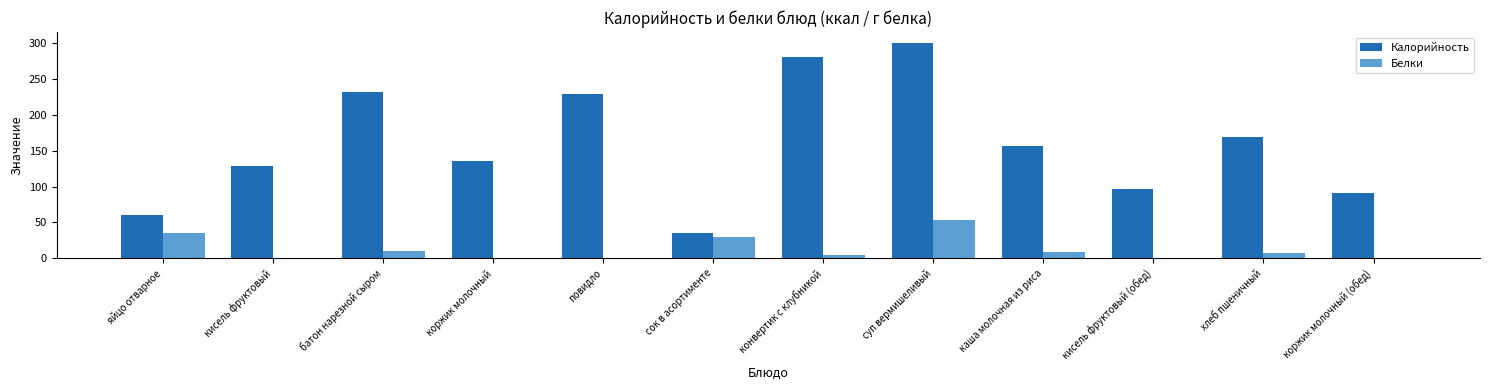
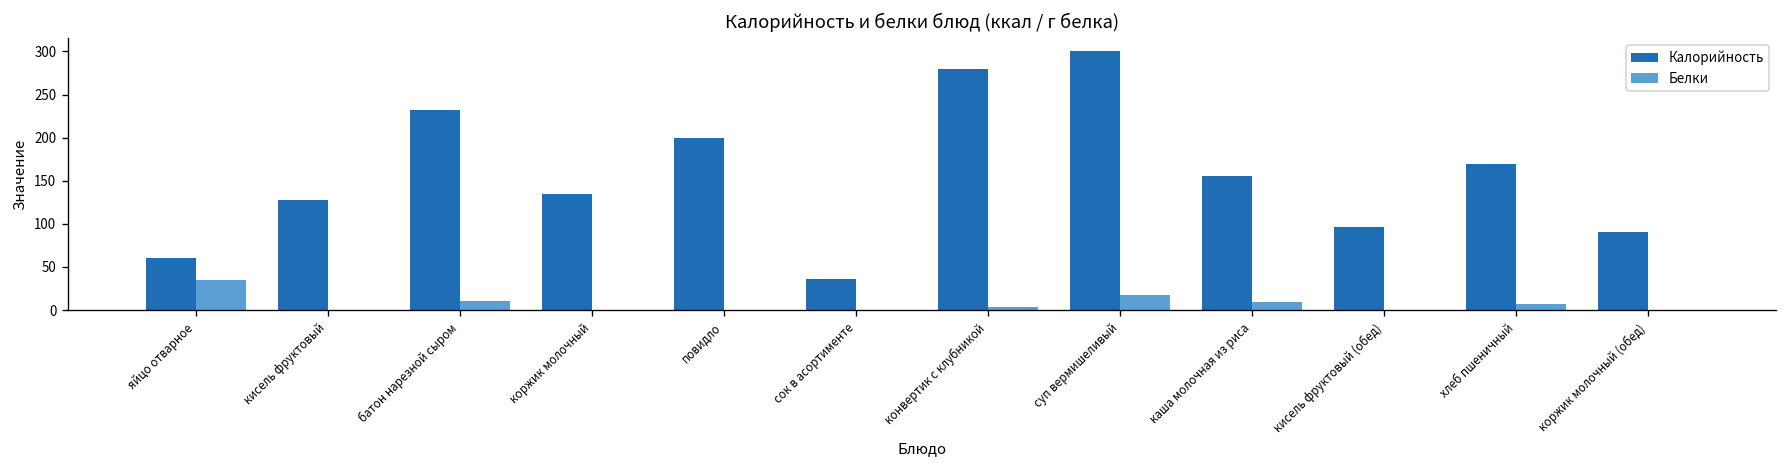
Калорийность, повидло: 230 -> 200
Белки, сок в асортименте: 30 -> 0
Белки, суп вермишеливый: 50 -> 20
